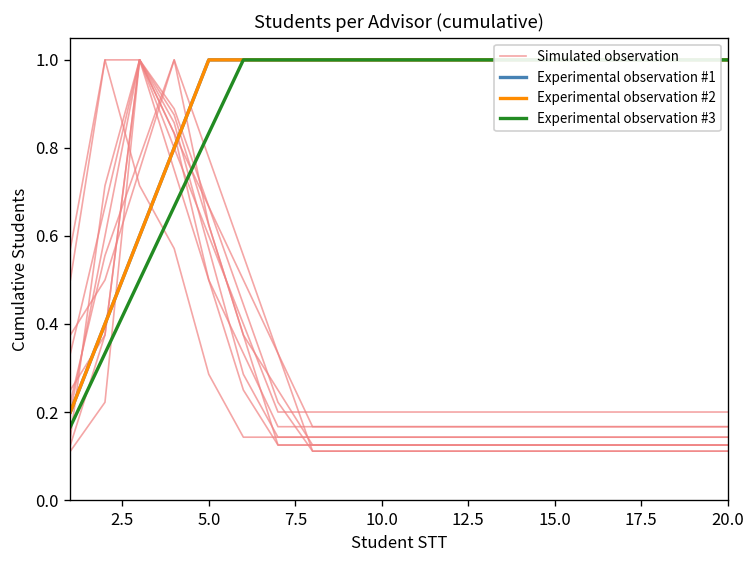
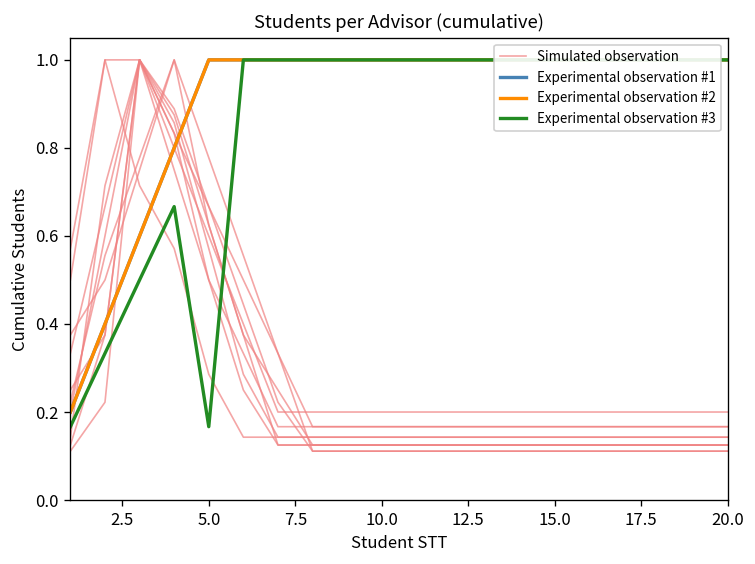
Experimental observation #3, 5.0: 0.83 -> 0.17
